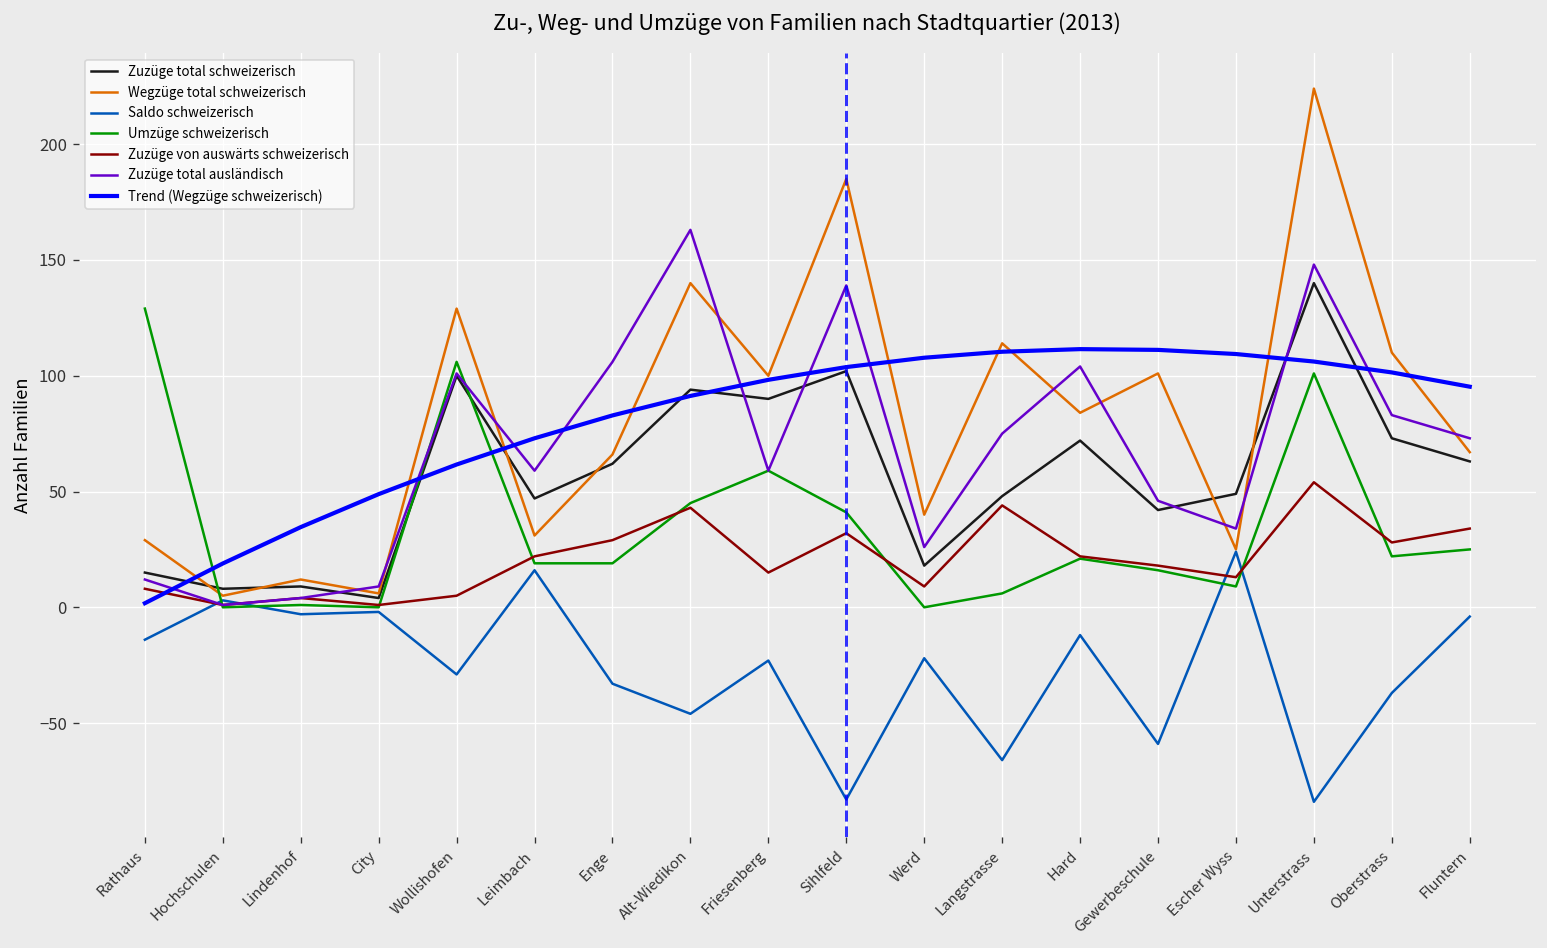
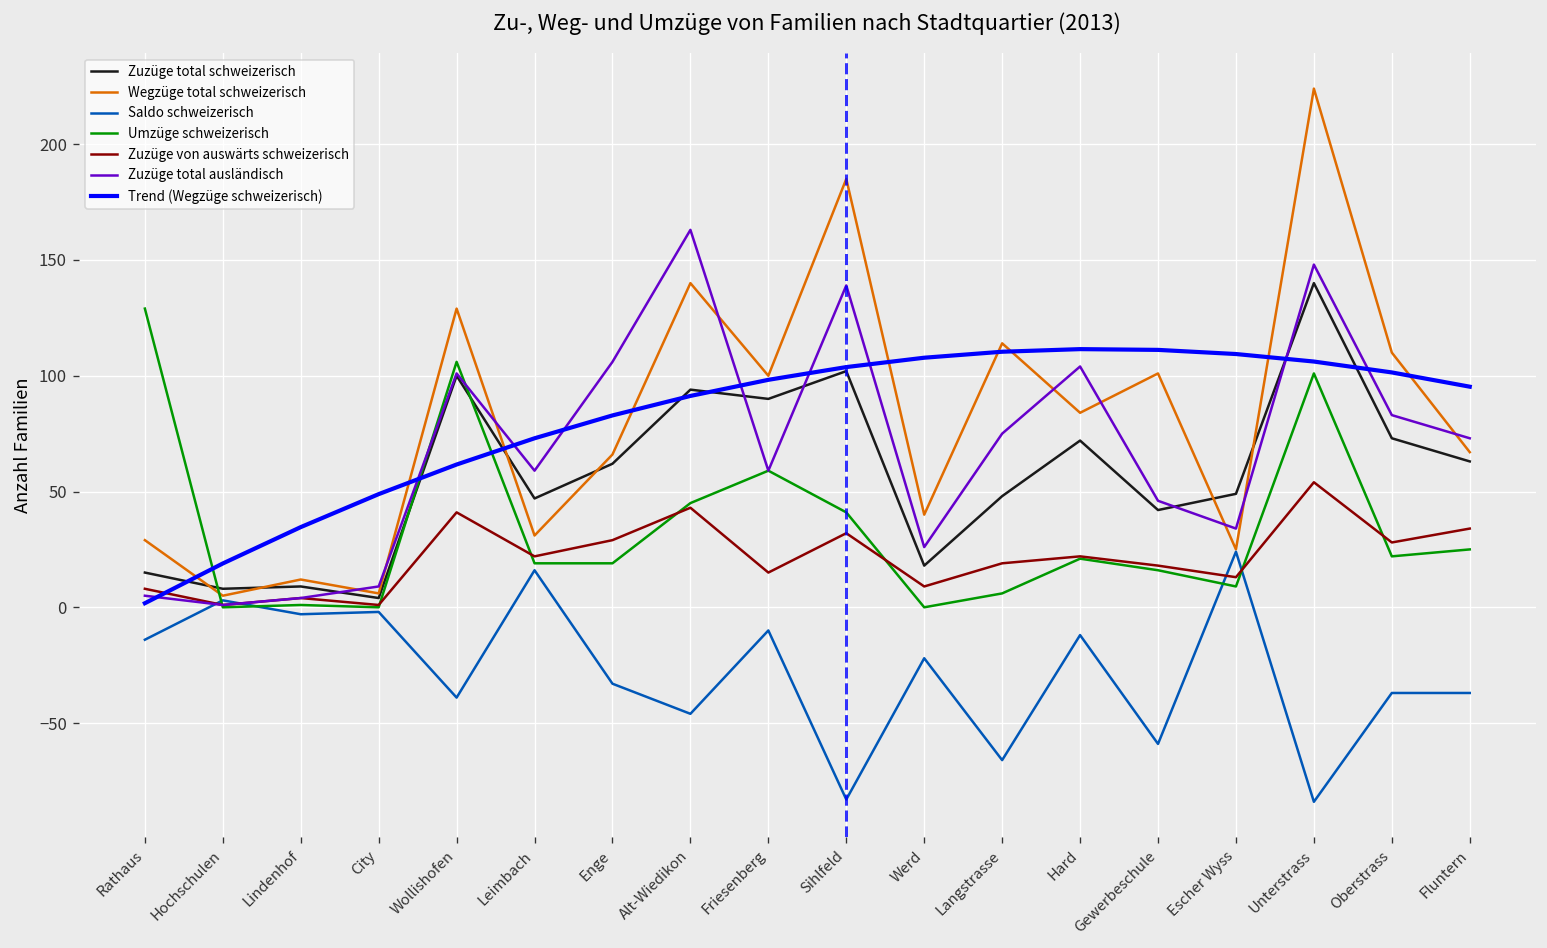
Zuzüge total ausländisch, Rathaus: 12 -> 5
Saldo schweizerisch, Wollishofen: -29 -> -39
Zuzüge von auswärts schweizerisch, Wollishofen: 5 -> 41
Saldo schweizerisch, Friesenberg: -23 -> -10
Zuzüge von auswärts schweizerisch, Langstrasse: 44 -> 19
Saldo schweizerisch, Fluntern: -4 -> -37
